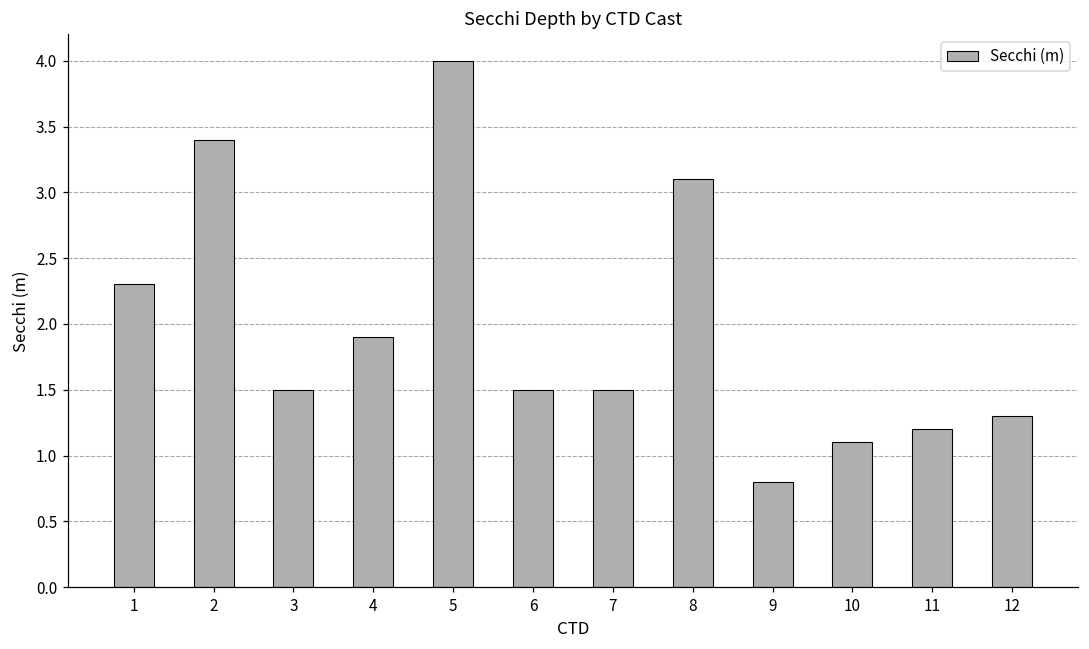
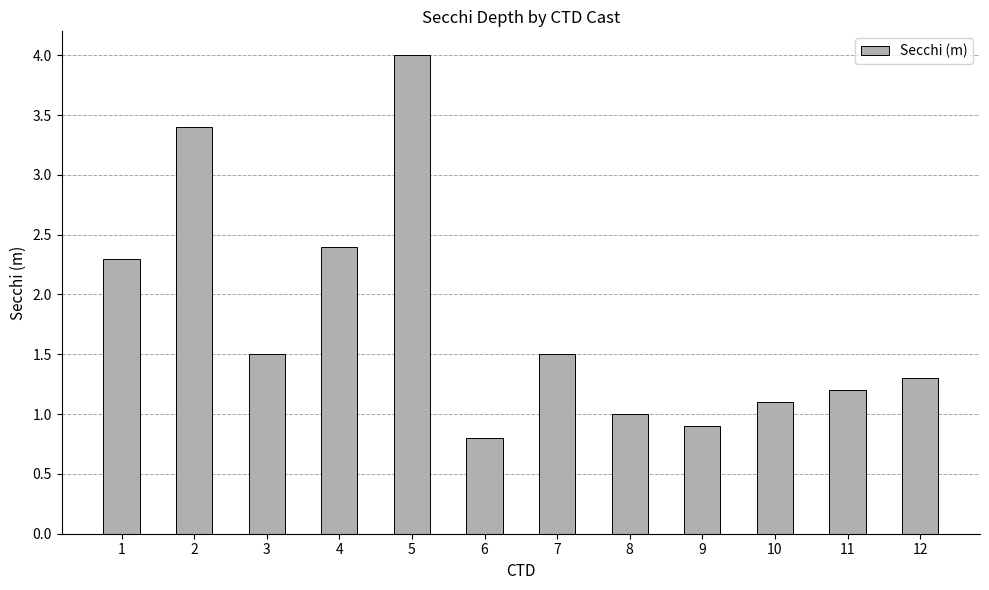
4: 1.9 -> 2.4
6: 1.5 -> 0.8
8: 3.1 -> 1.0
9: 0.8 -> 0.9
